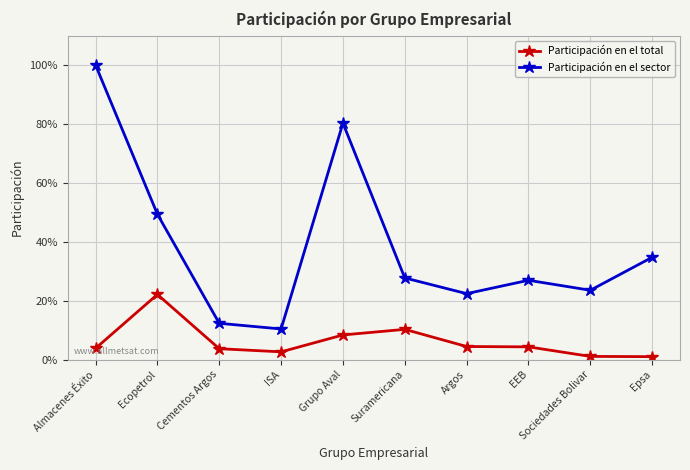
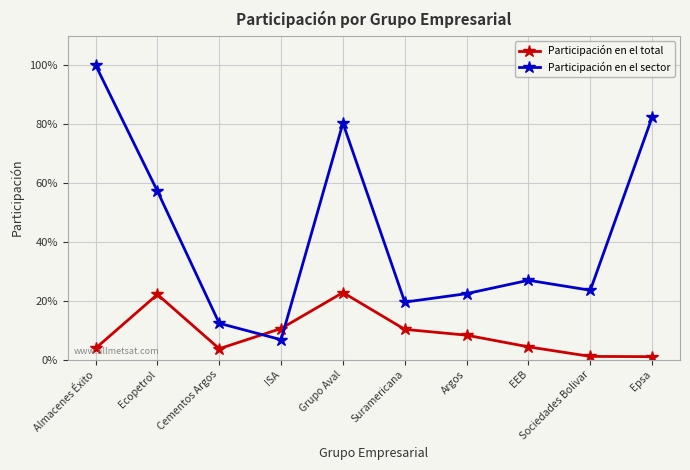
Participación en el sector, Ecopetrol: 49% -> 57%
Participación en el total, ISA: 3% -> 11%
Participación en el sector, ISA: 10% -> 7%
Participación en el total, Grupo Aval: 8% -> 23%
Participación en el sector, Suramericana: 28% -> 19%
Participación en el total, Argos: 4% -> 8%
Participación en el sector, Epsa: 35% -> 82%
